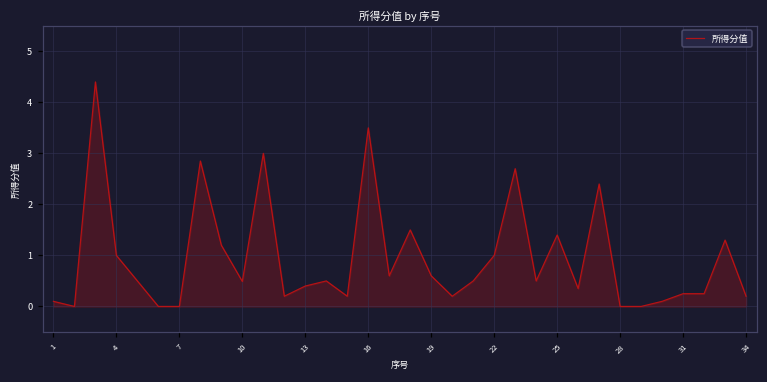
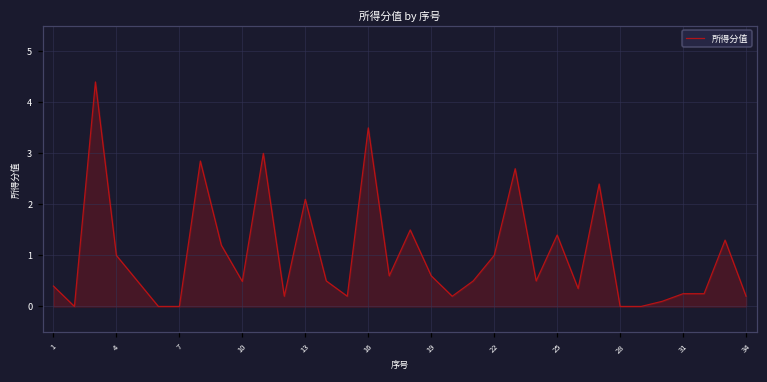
1: 0.1 -> 0.4
13: 0.4 -> 2.1
